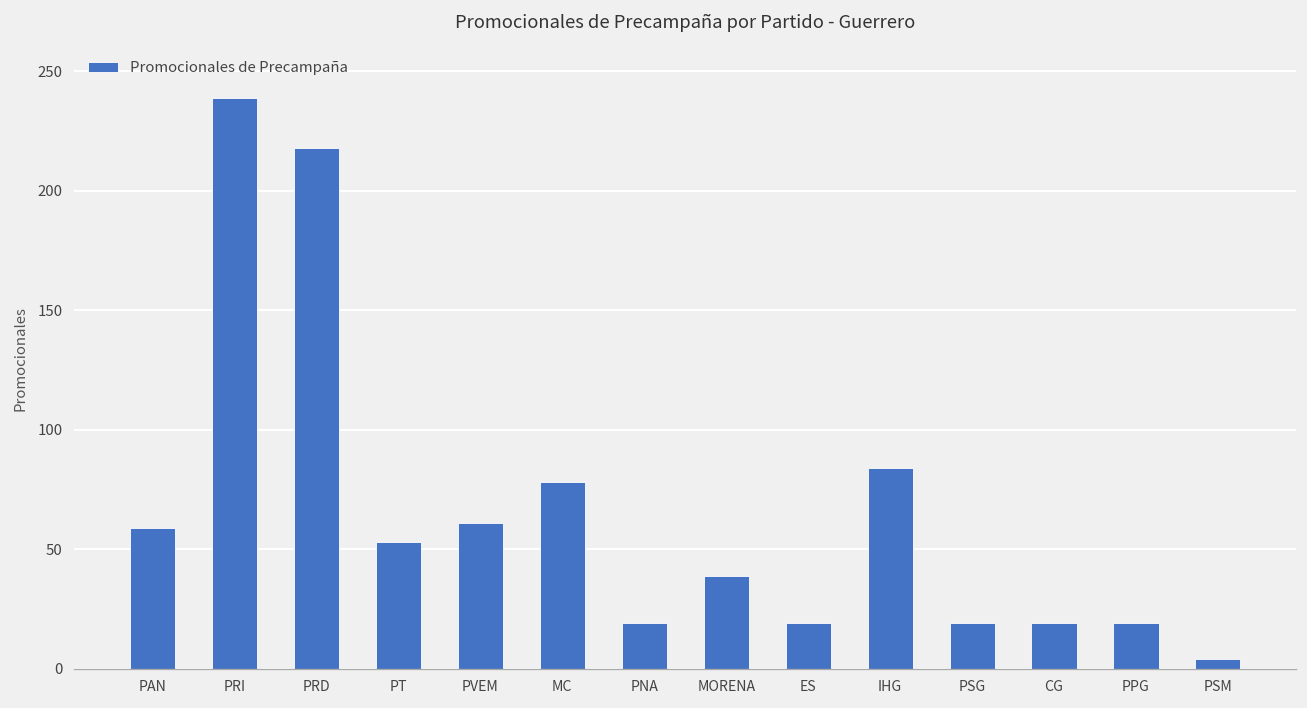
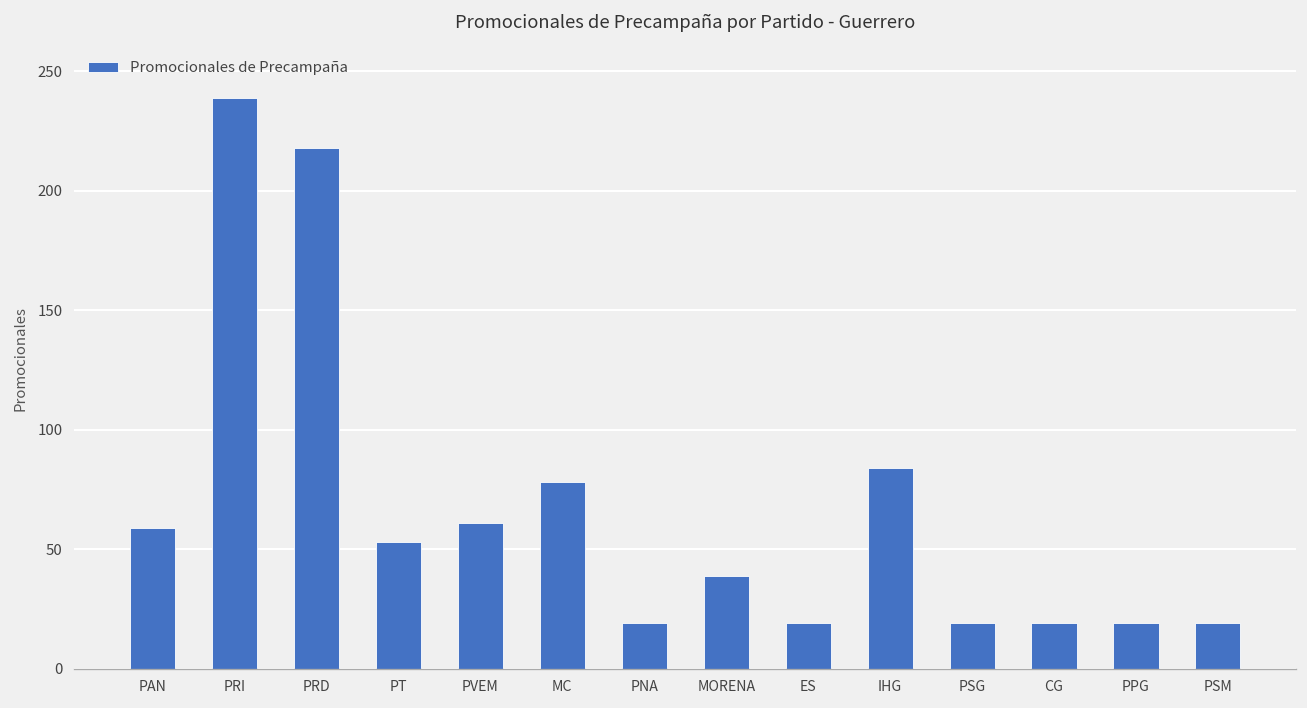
PSM: 4 -> 19
